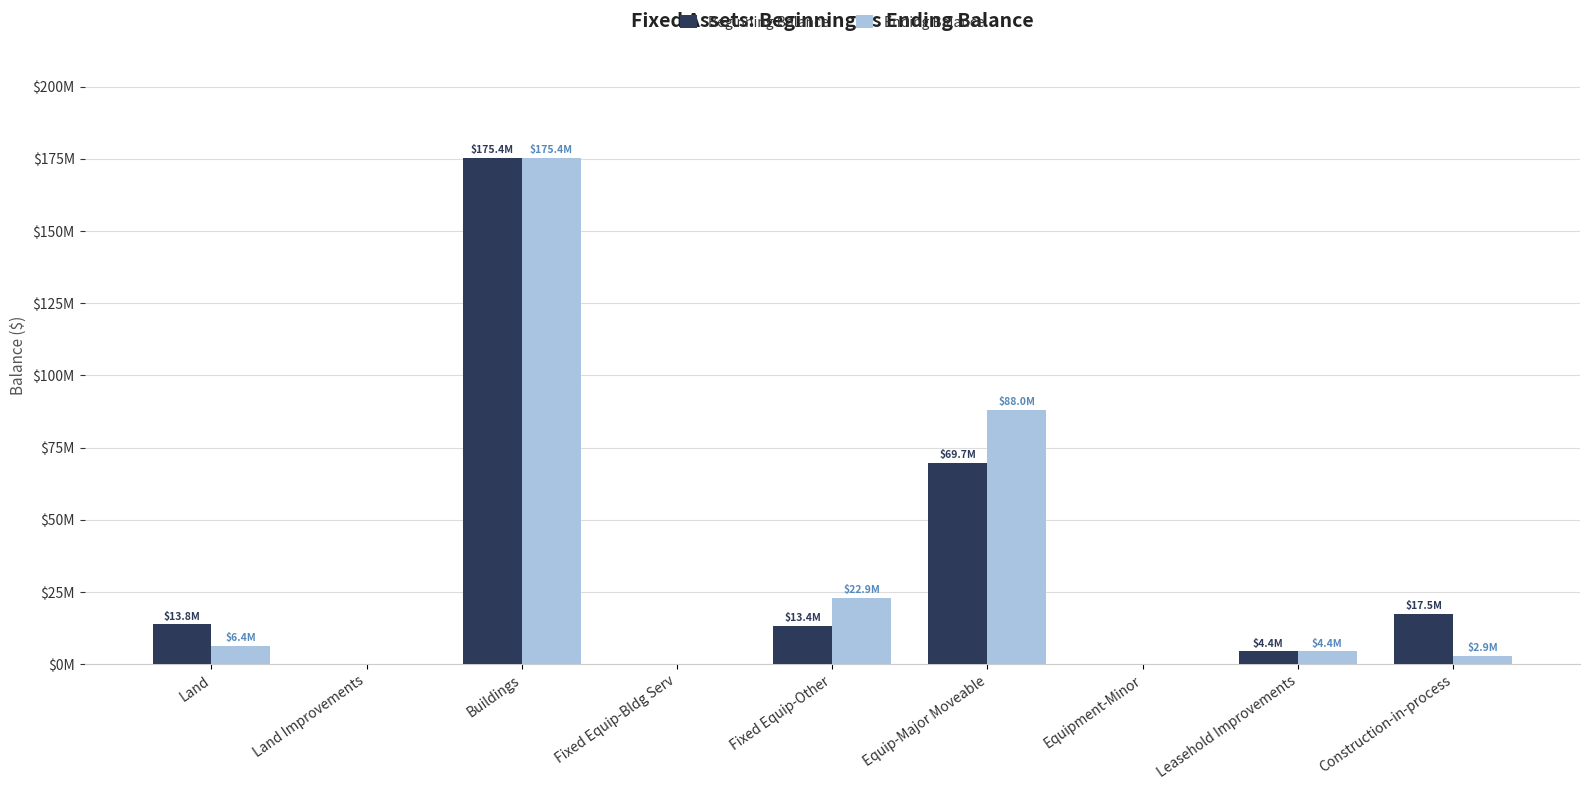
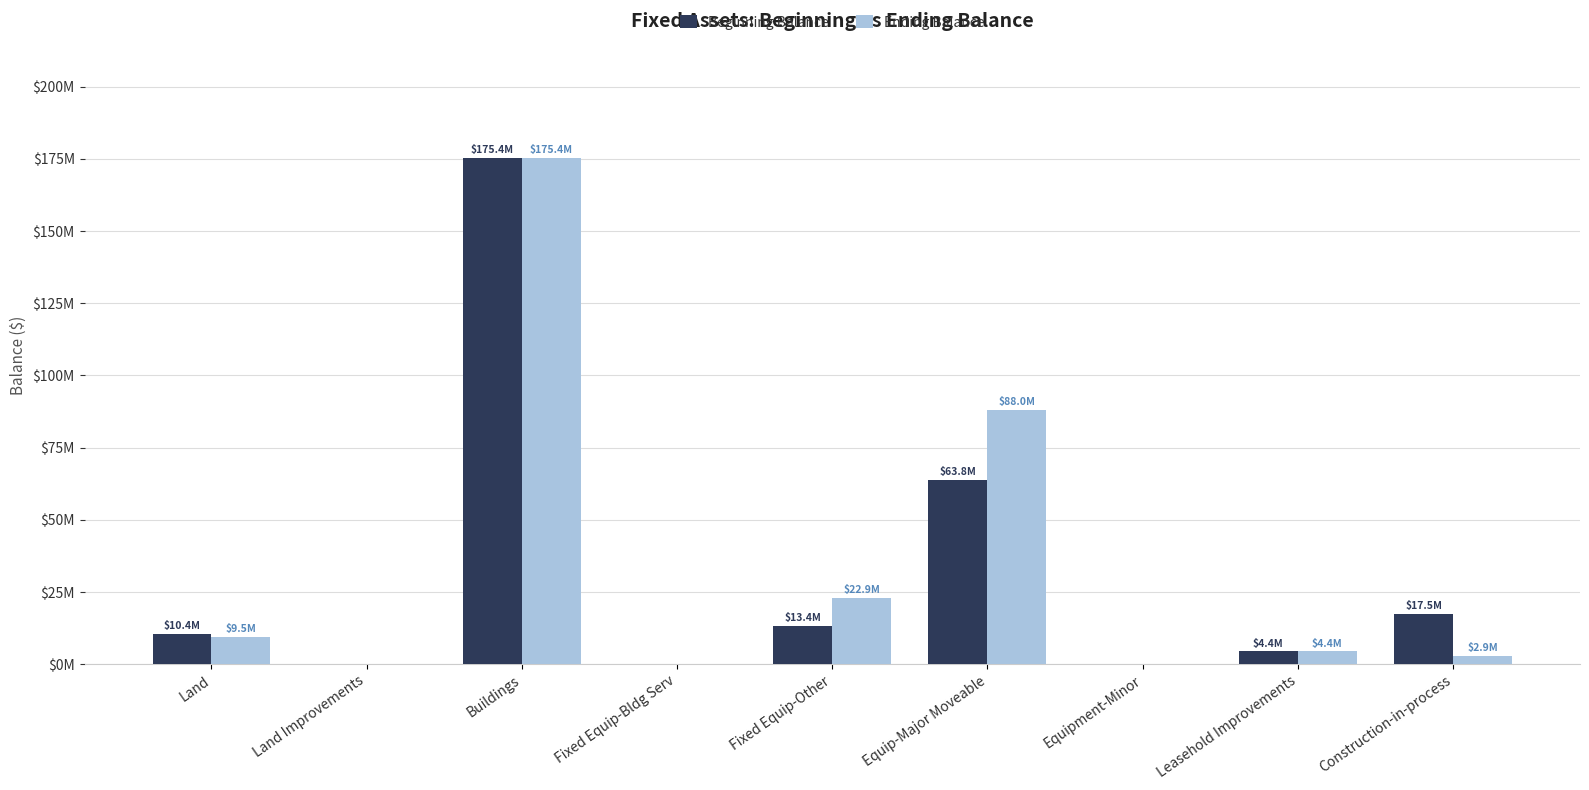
Beginning Balance, Land: $13.8M -> $10.4M
Ending Balance, Land: $6.4M -> $9.5M
Beginning Balance, Equip-Major Moveable: $69.7M -> $63.8M
